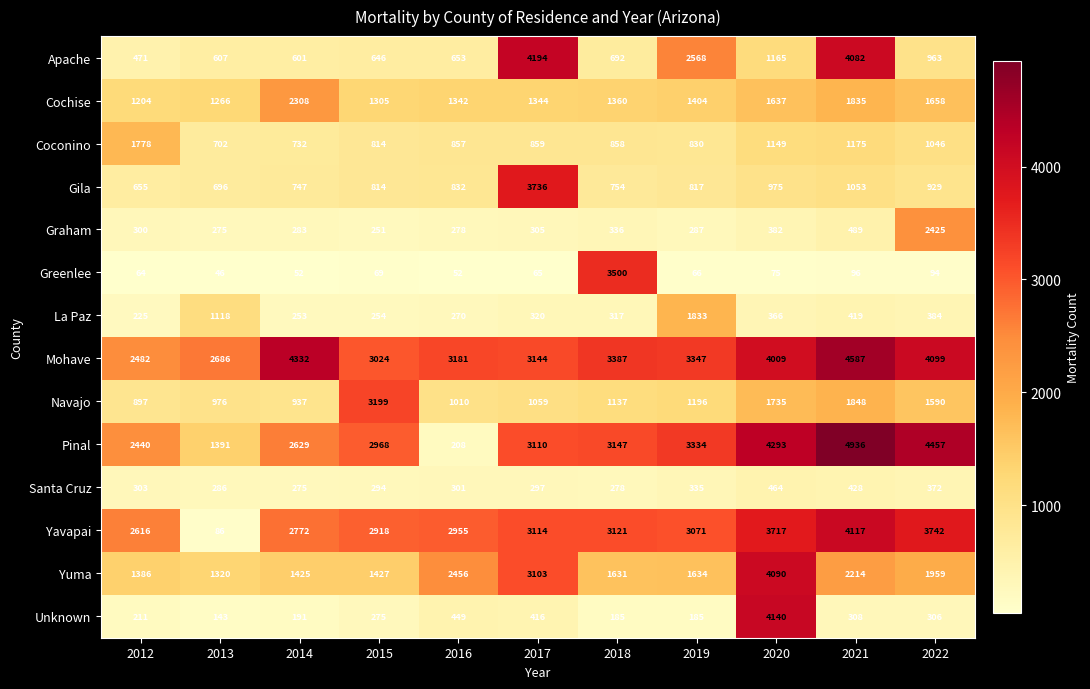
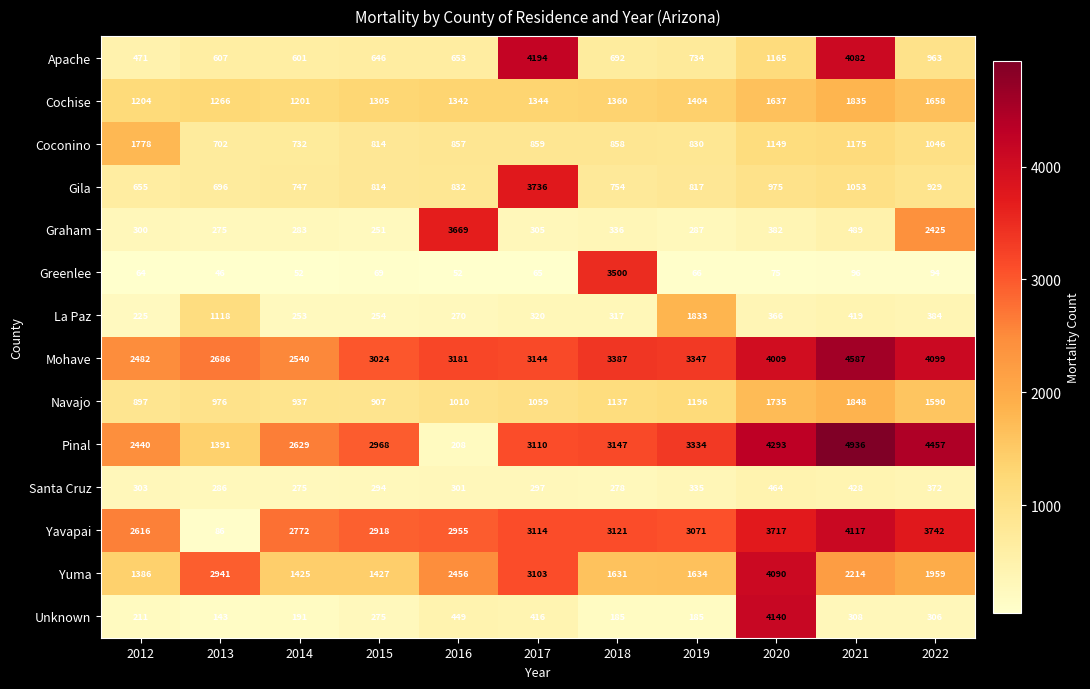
Apache, 2019: 2568 -> 734
Cochise, 2014: 2308 -> 1201
Graham, 2016: 278 -> 3669
Mohave, 2014: 4332 -> 2540
Navajo, 2015: 3199 -> 907
Yuma, 2013: 1320 -> 2941
